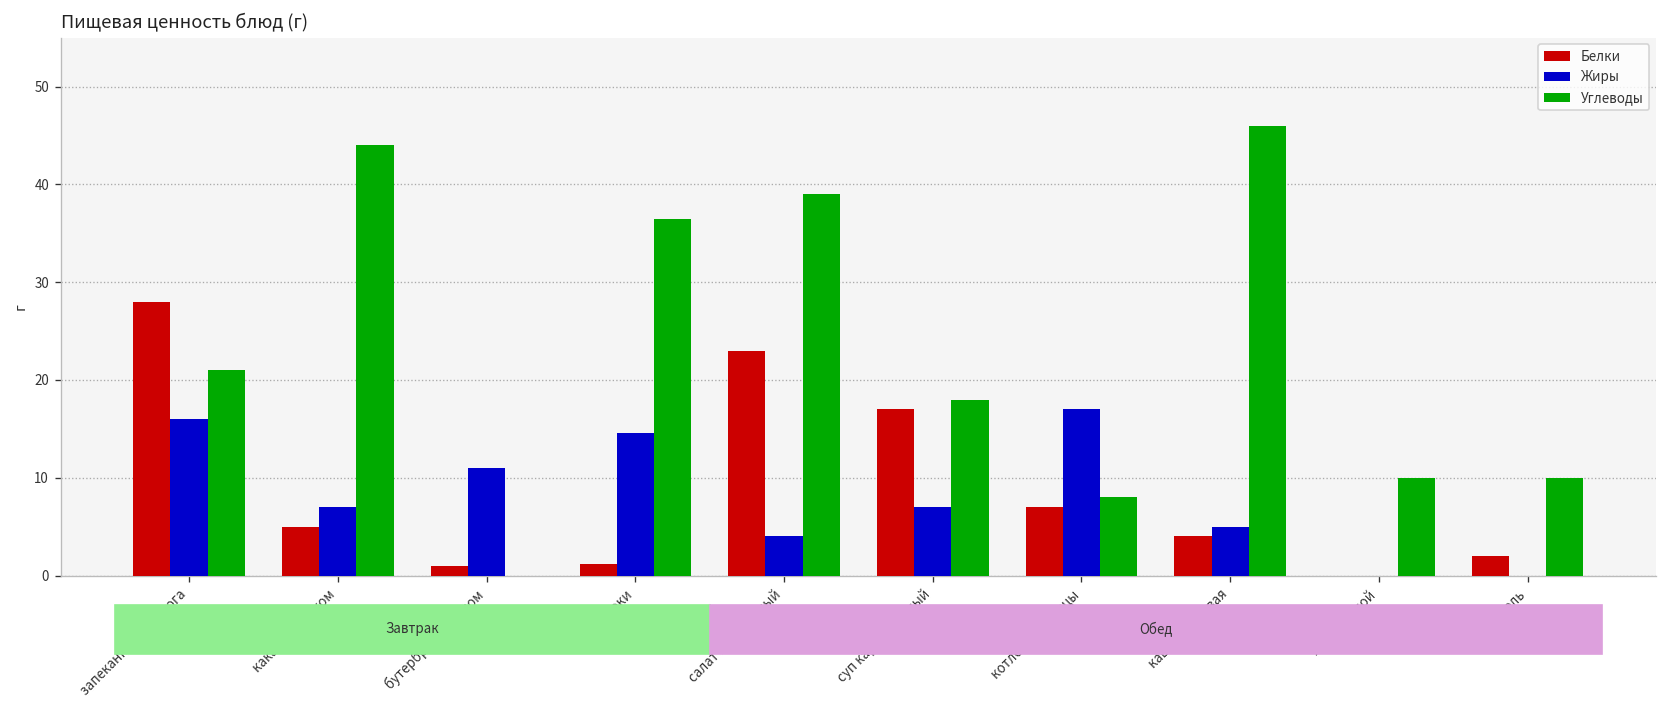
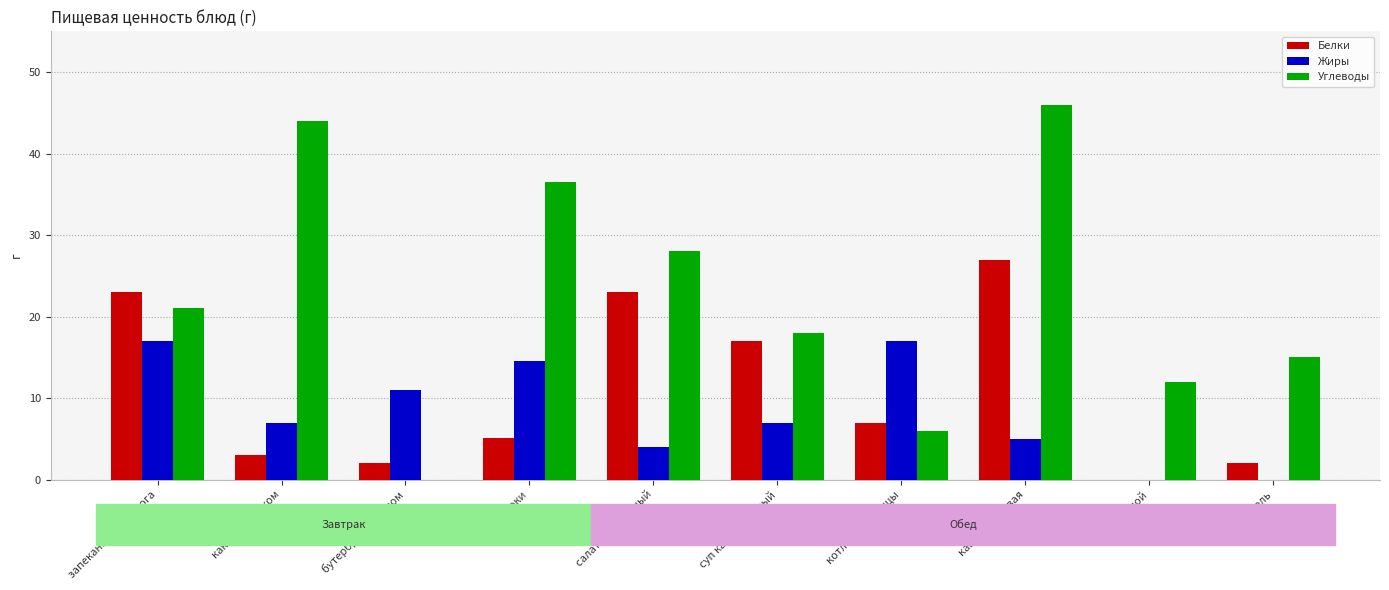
Белки, запеканка из творога: 28 -> 23
Жиры, запеканка из творога: 16 -> 17
Белки, какао с молоком: 5 -> 3
Белки, бутерброд с маслом: 1 -> 2
Белки, яблоки: 1 -> 5
Углеводы, салат витаминный: 39 -> 28
Углеводы, котлеты из птицы: 8 -> 6
Белки, каша гречневая: 4 -> 27
Углеводы, хлеб ржаной: 10 -> 12
Углеводы, кисель: 10 -> 15
